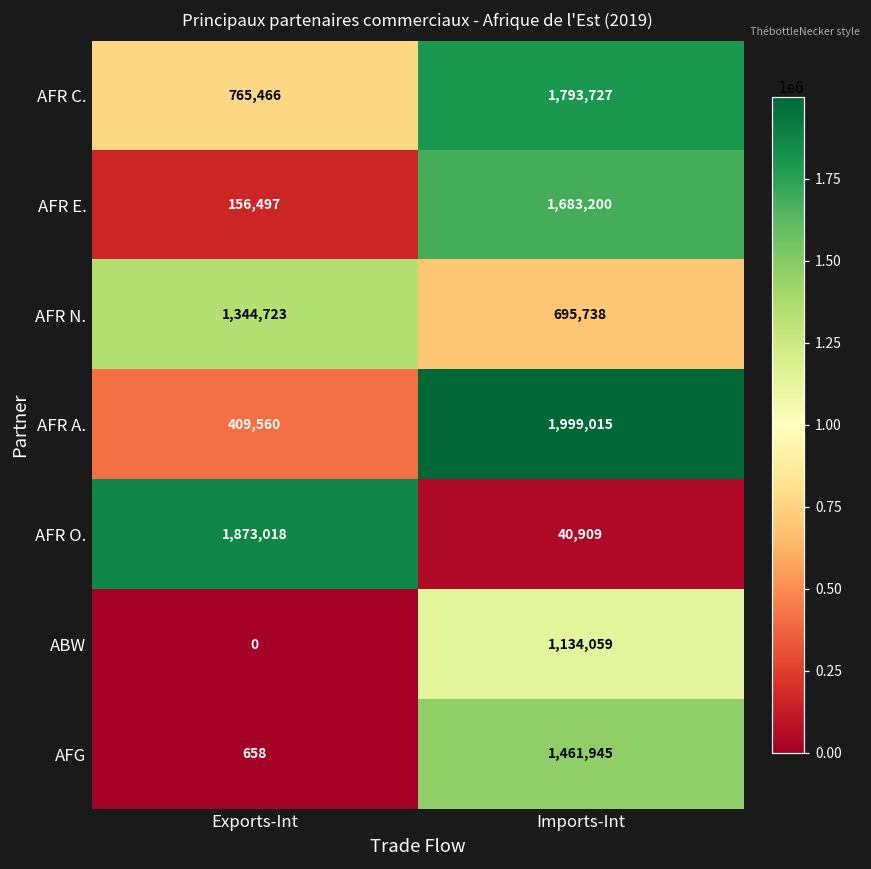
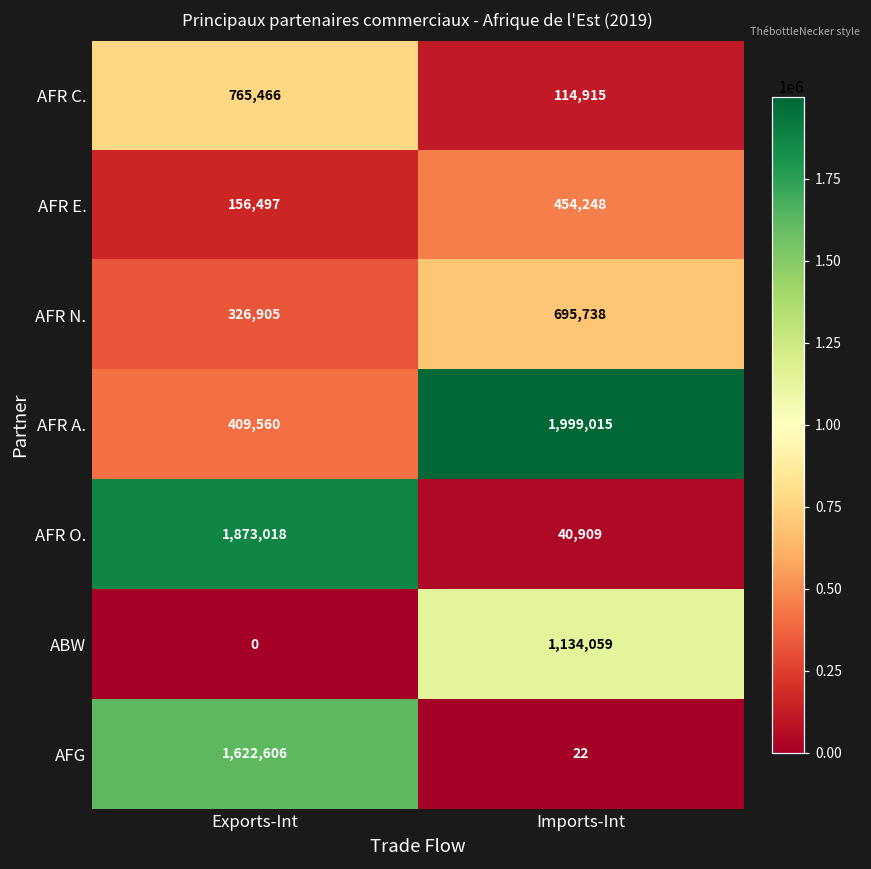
AFR C., Imports-Int: 1,793,727 -> 114,915
AFR E., Imports-Int: 1,683,200 -> 454,248
AFR N., Exports-Int: 1,344,723 -> 326,905
AFG, Exports-Int: 658 -> 1,622,606
AFG, Imports-Int: 1,461,945 -> 22
